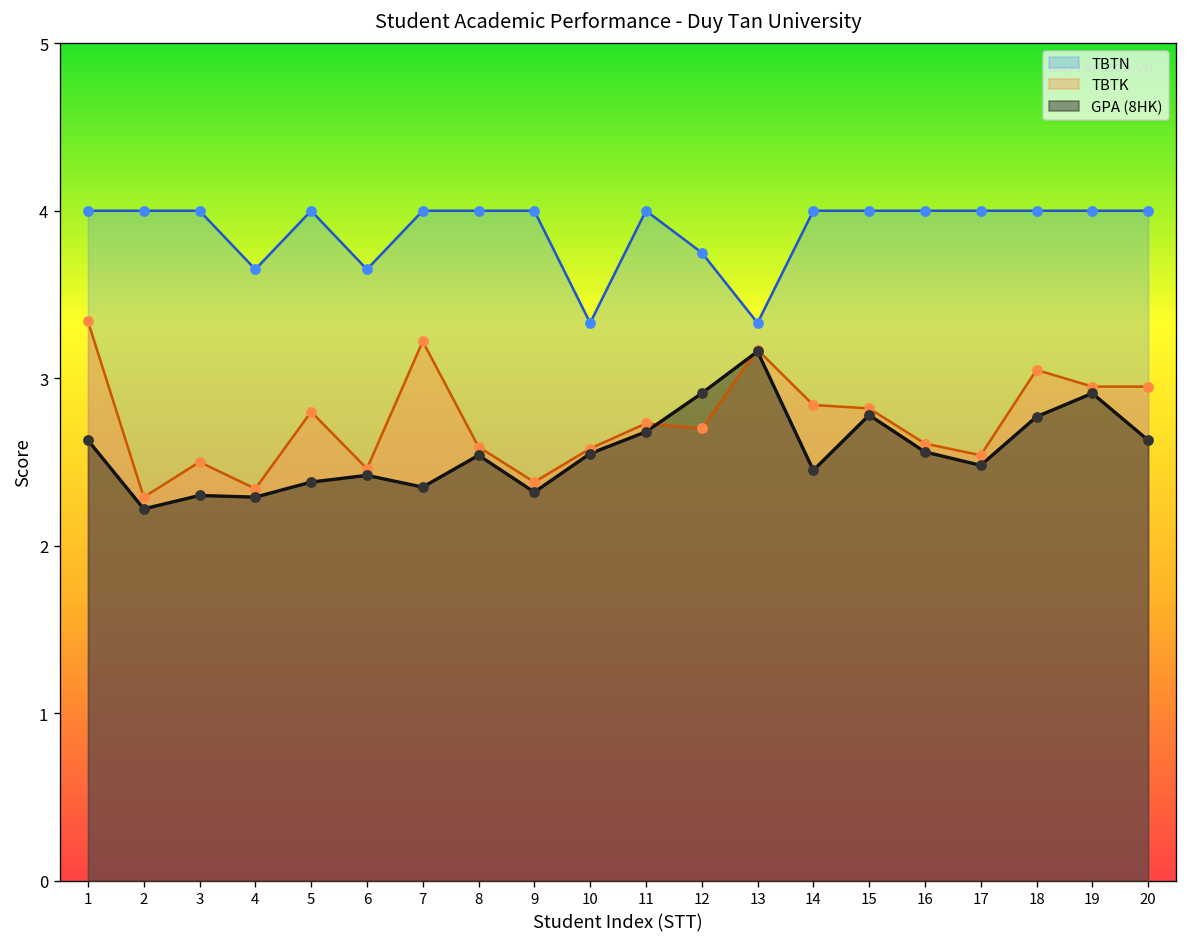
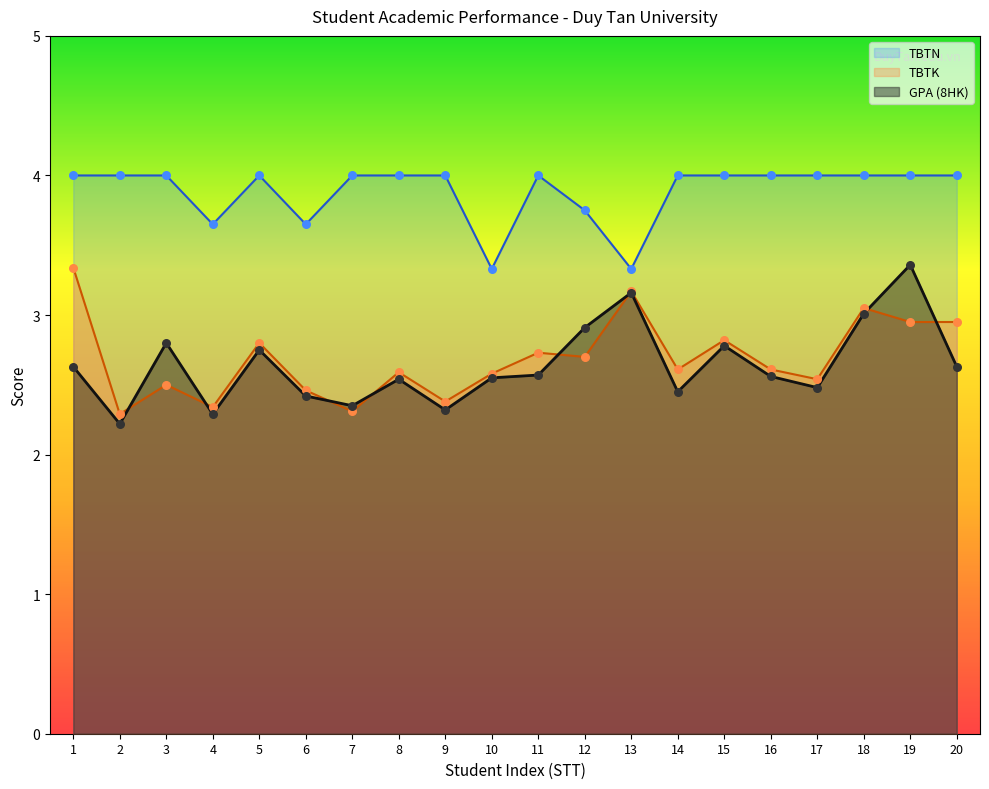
GPA (8HK), 3: 2.3 -> 2.8
GPA (8HK), 5: 2.38 -> 2.75
TBTK, 7: 3.22 -> 2.31
GPA (8HK), 11: 2.68 -> 2.57
TBTK, 14: 2.84 -> 2.61
GPA (8HK), 18: 2.77 -> 3.01
GPA (8HK), 19: 2.91 -> 3.36
